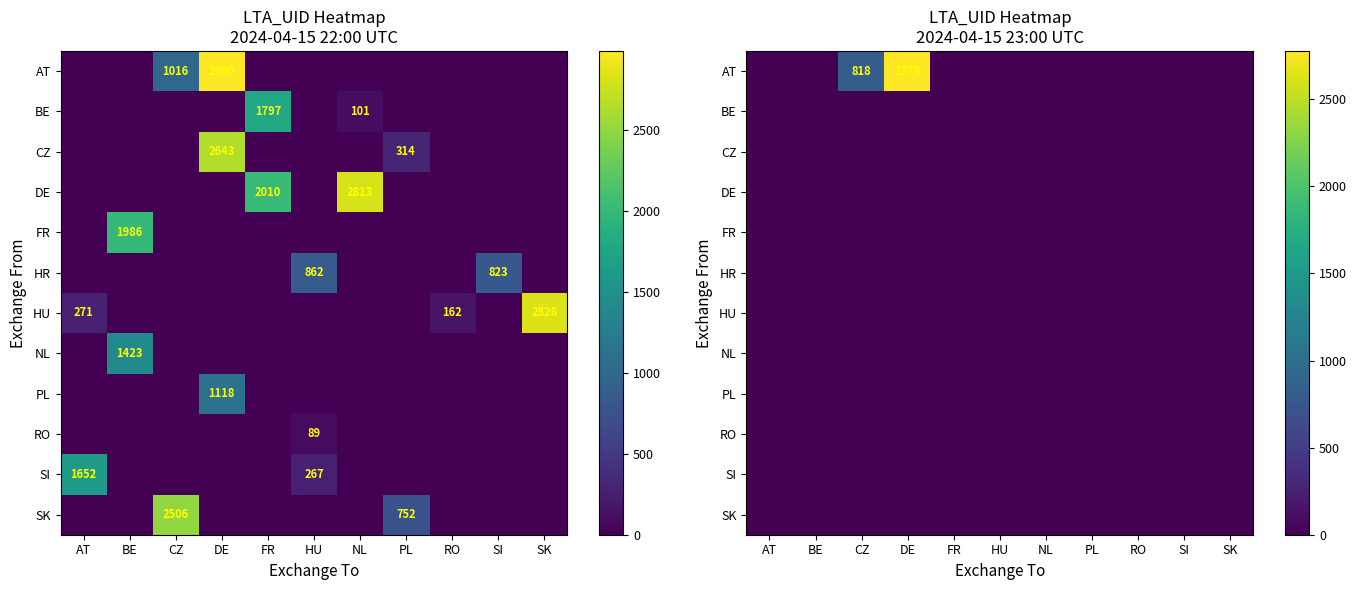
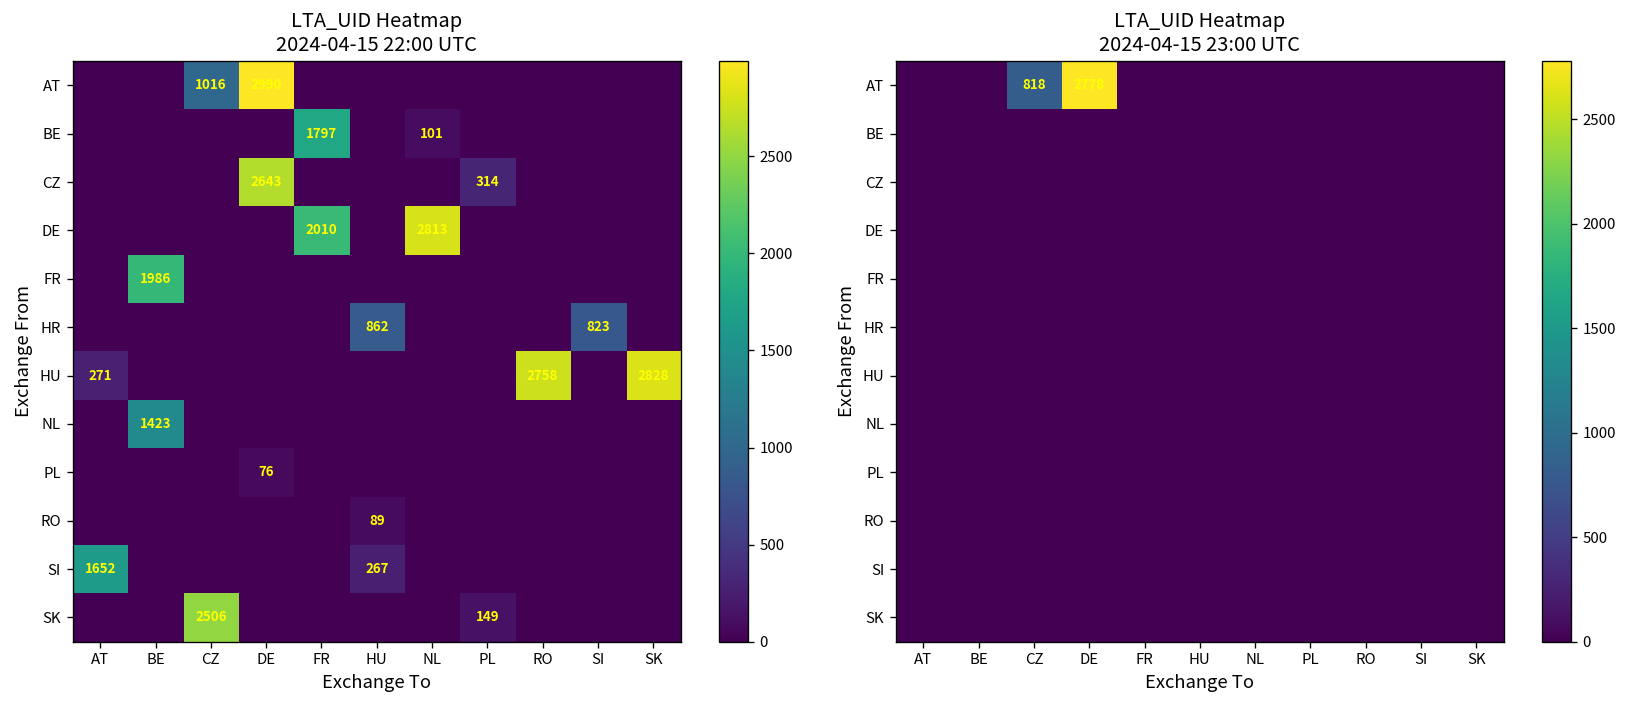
LTA_UID Heatmap 2024-04-15 22:00 UTC, HU, RO: 162 -> 2758
LTA_UID Heatmap 2024-04-15 22:00 UTC, PL, DE: 1118 -> 76
LTA_UID Heatmap 2024-04-15 22:00 UTC, SK, PL: 752 -> 149
